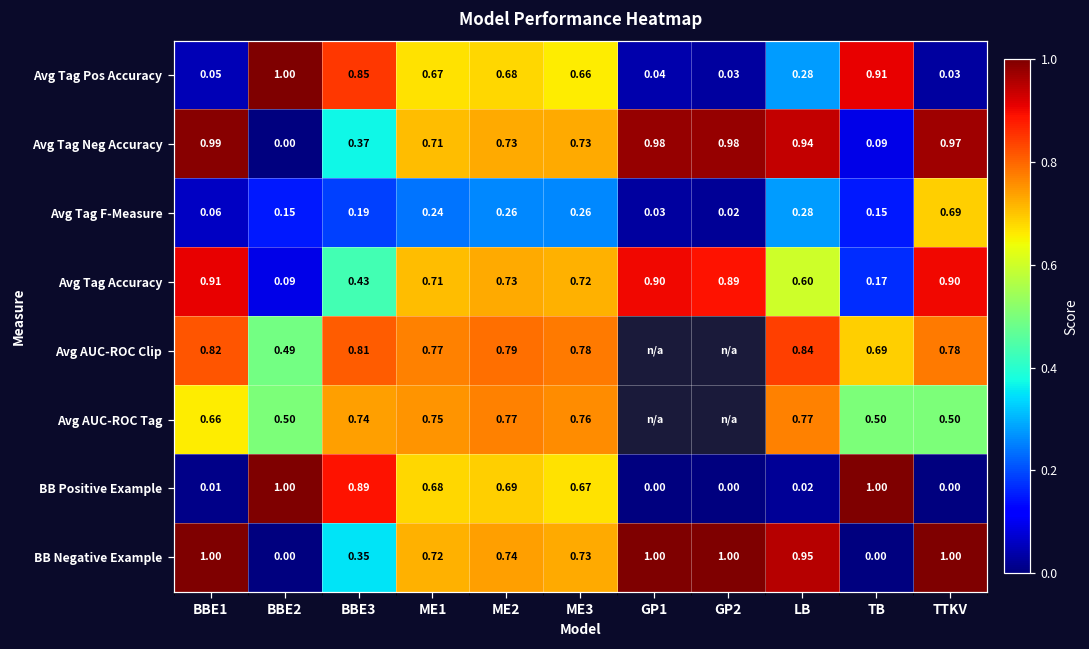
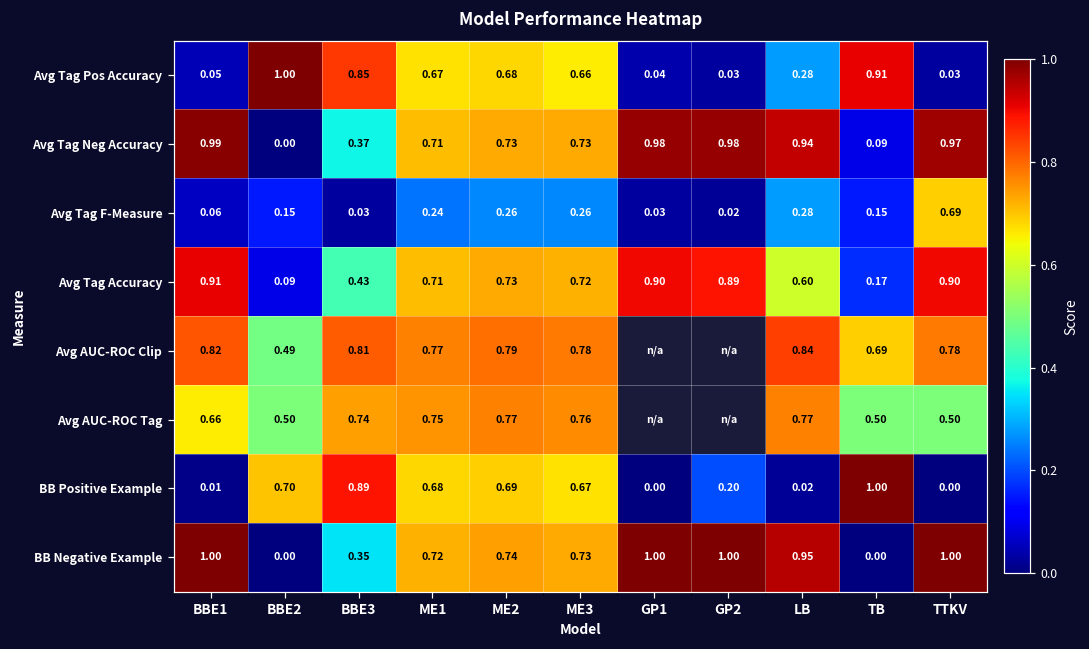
Avg Tag F-Measure, BBE3: 0.19 -> 0.03
BB Positive Example, BBE2: 1.00 -> 0.70
BB Positive Example, GP2: 0.00 -> 0.20
